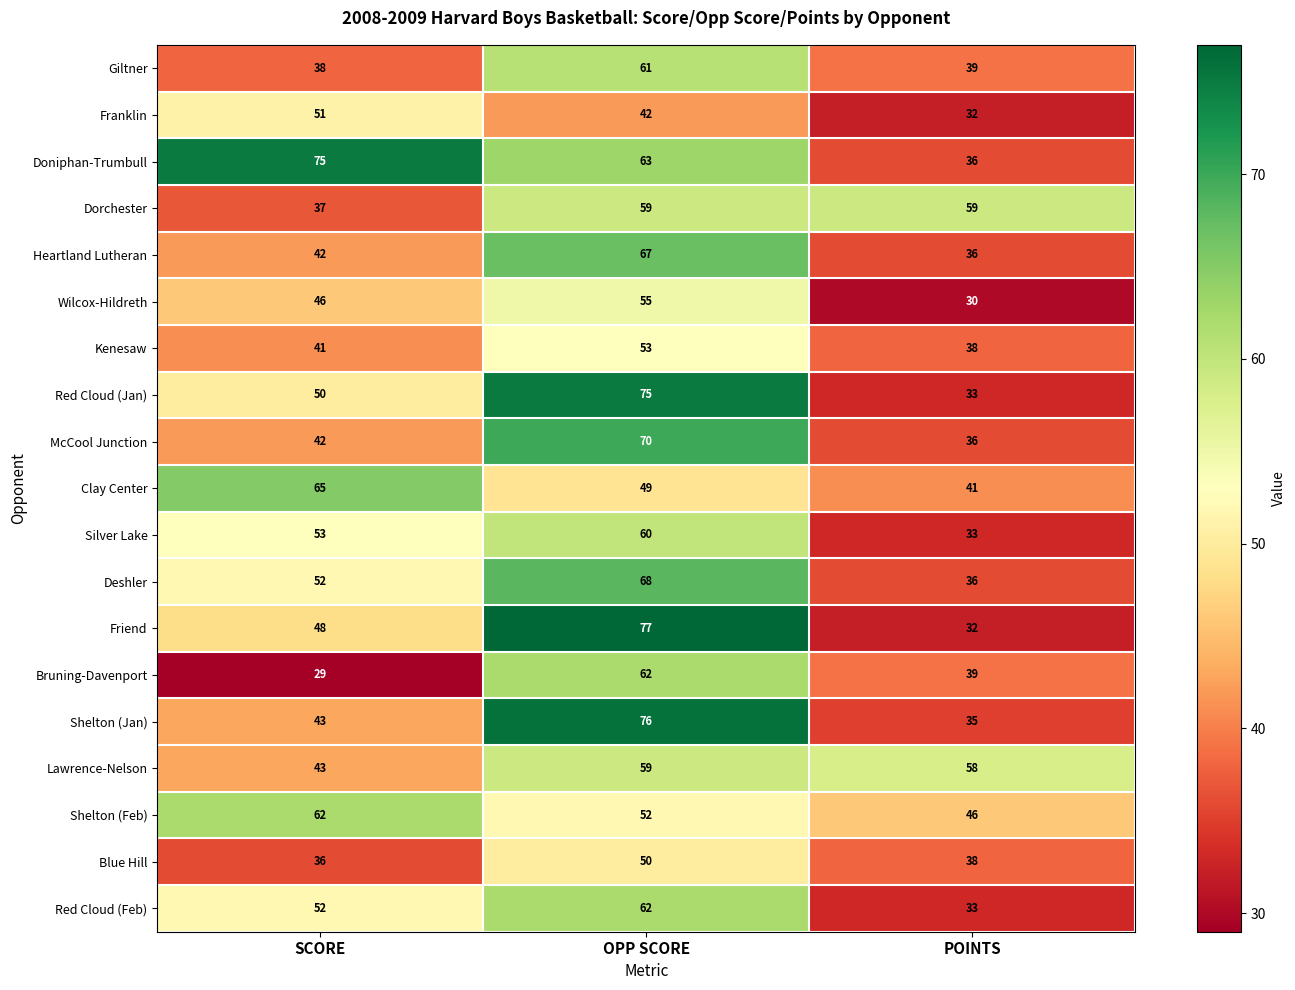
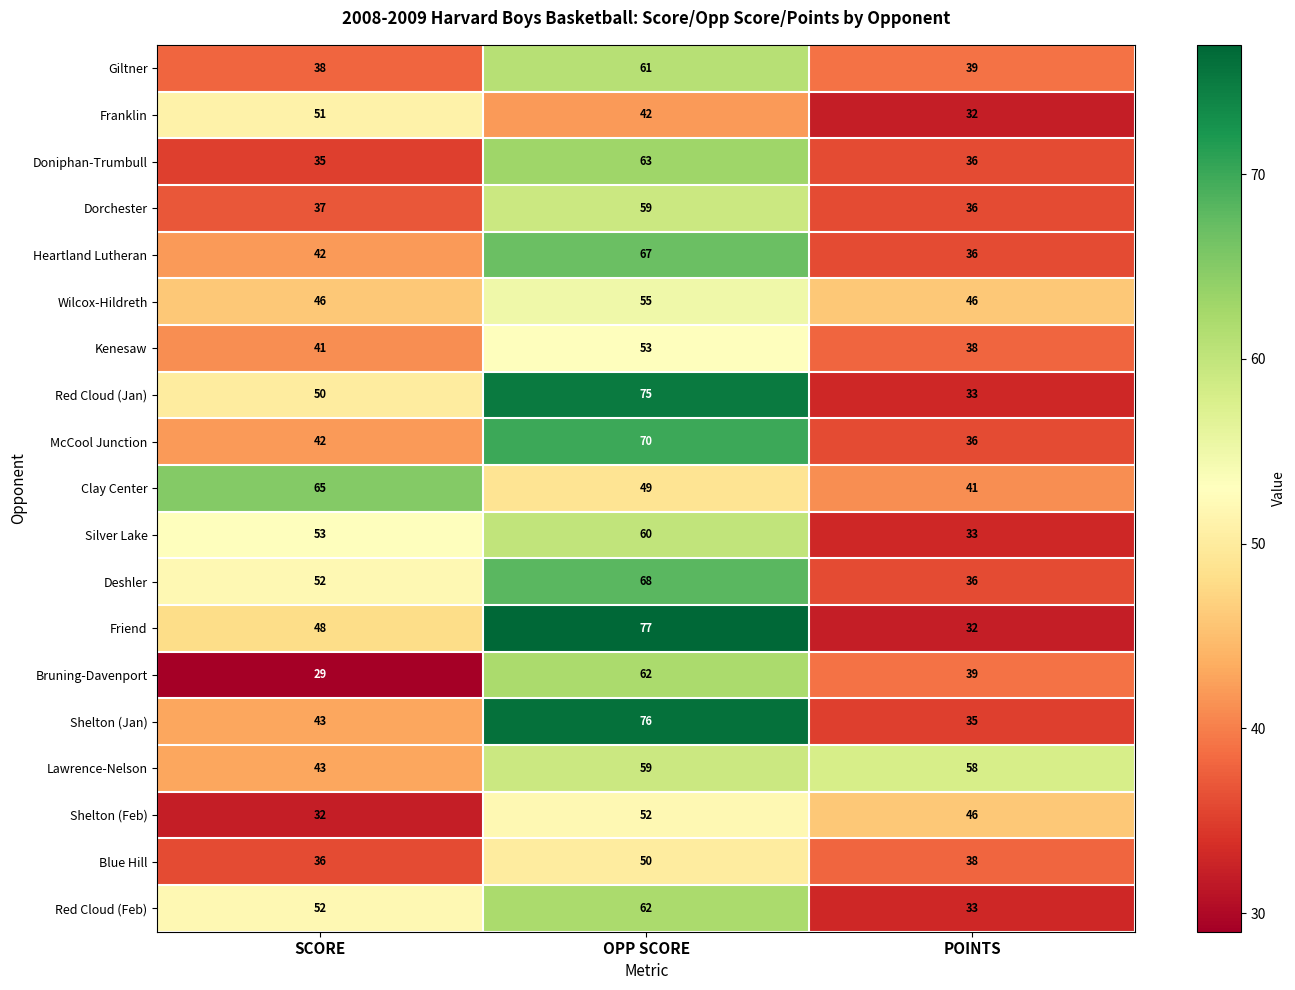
Doniphan-Trumbull, SCORE: 75 -> 35
Dorchester, POINTS: 59 -> 36
Wilcox-Hildreth, POINTS: 30 -> 46
Shelton (Feb), SCORE: 62 -> 32
